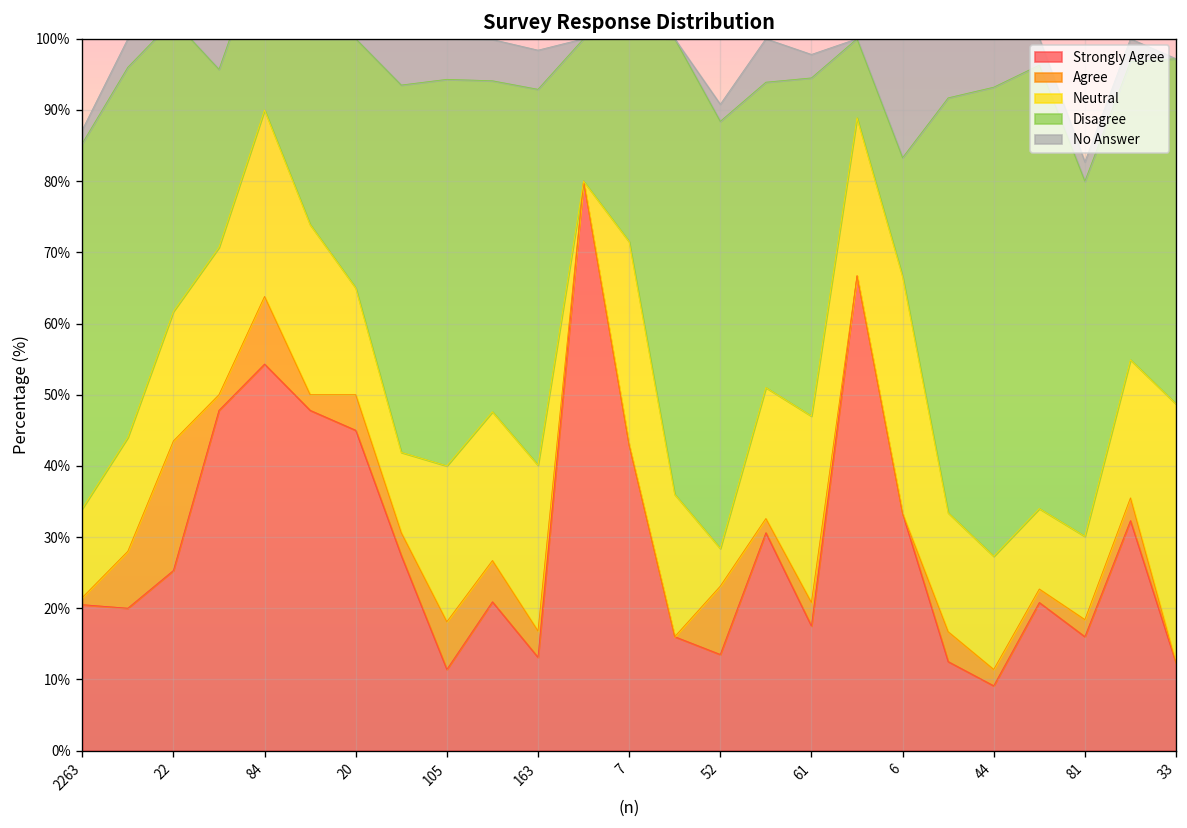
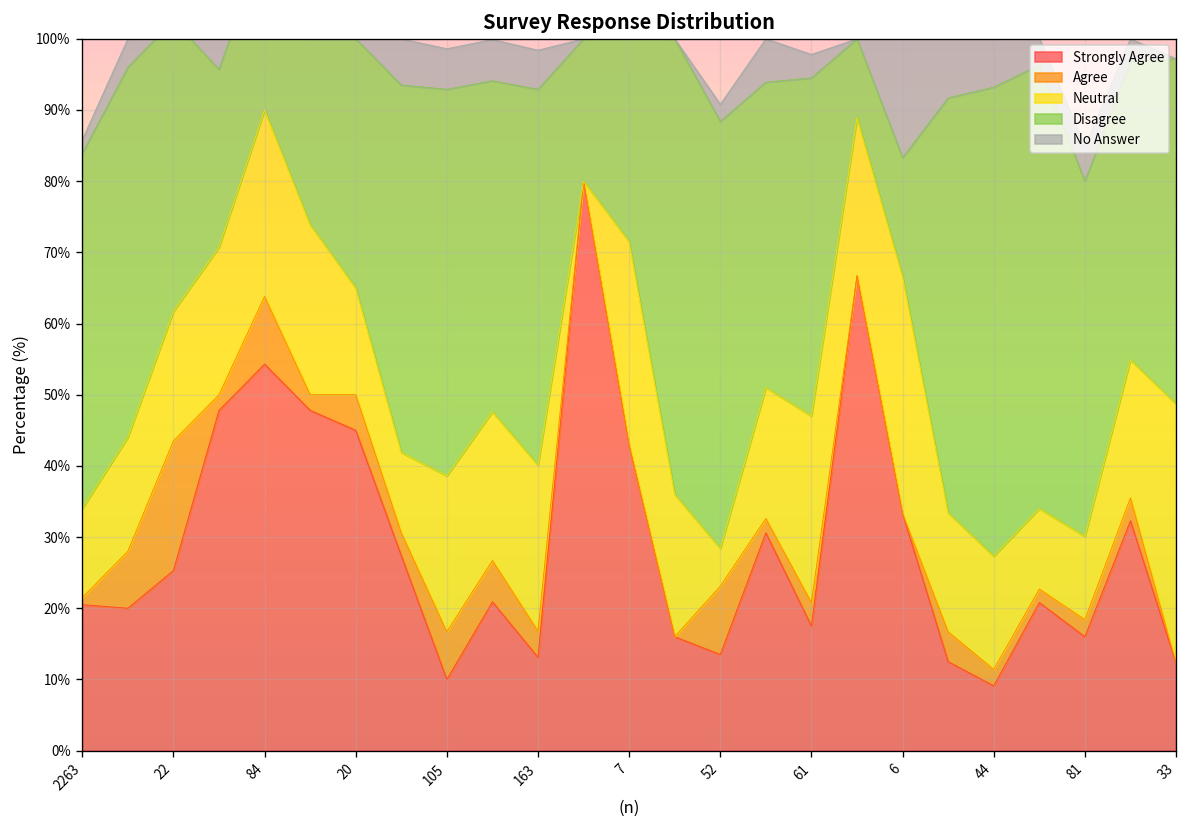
Disagree, 2263: 51% -> 50%
Strongly Agree, 105: 11% -> 10%
No Answer, 81: 3% -> 5%
